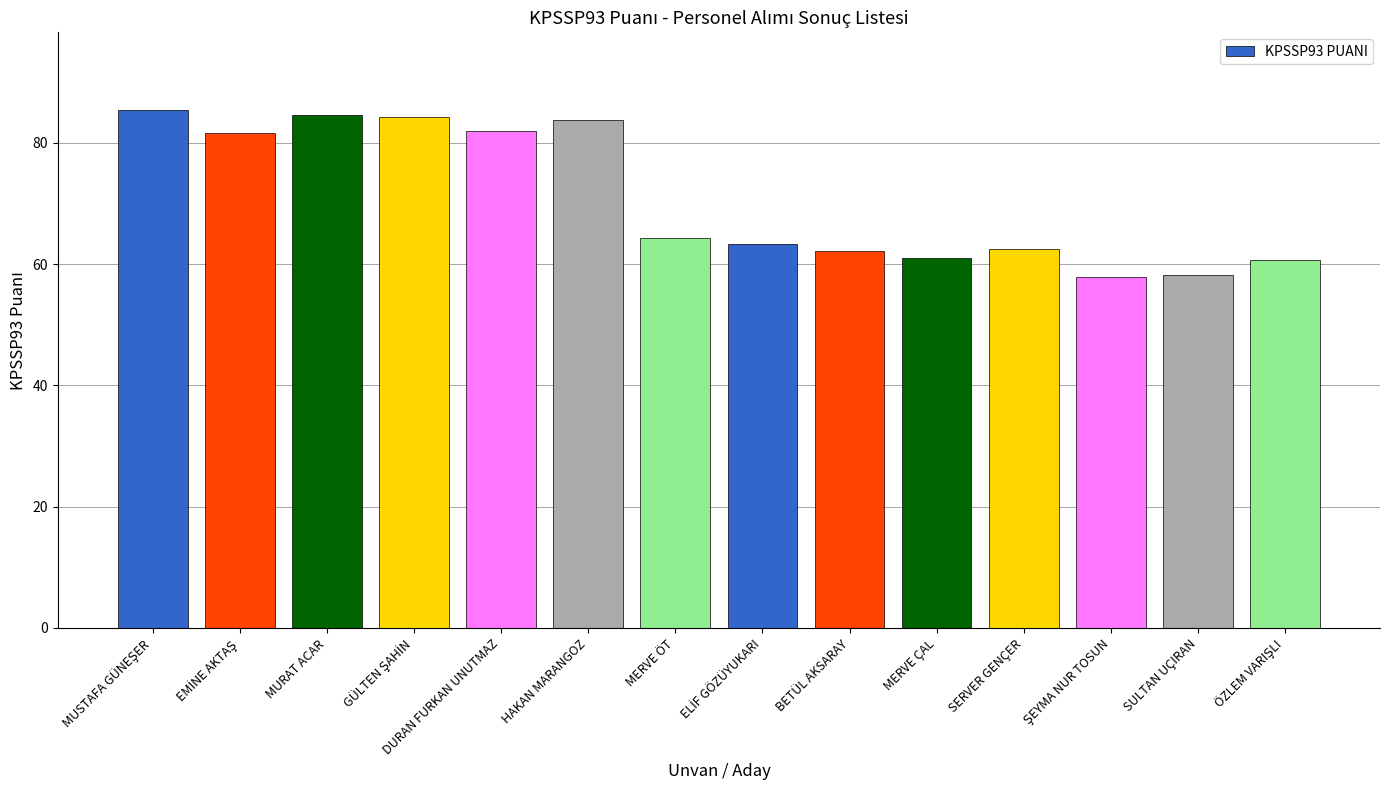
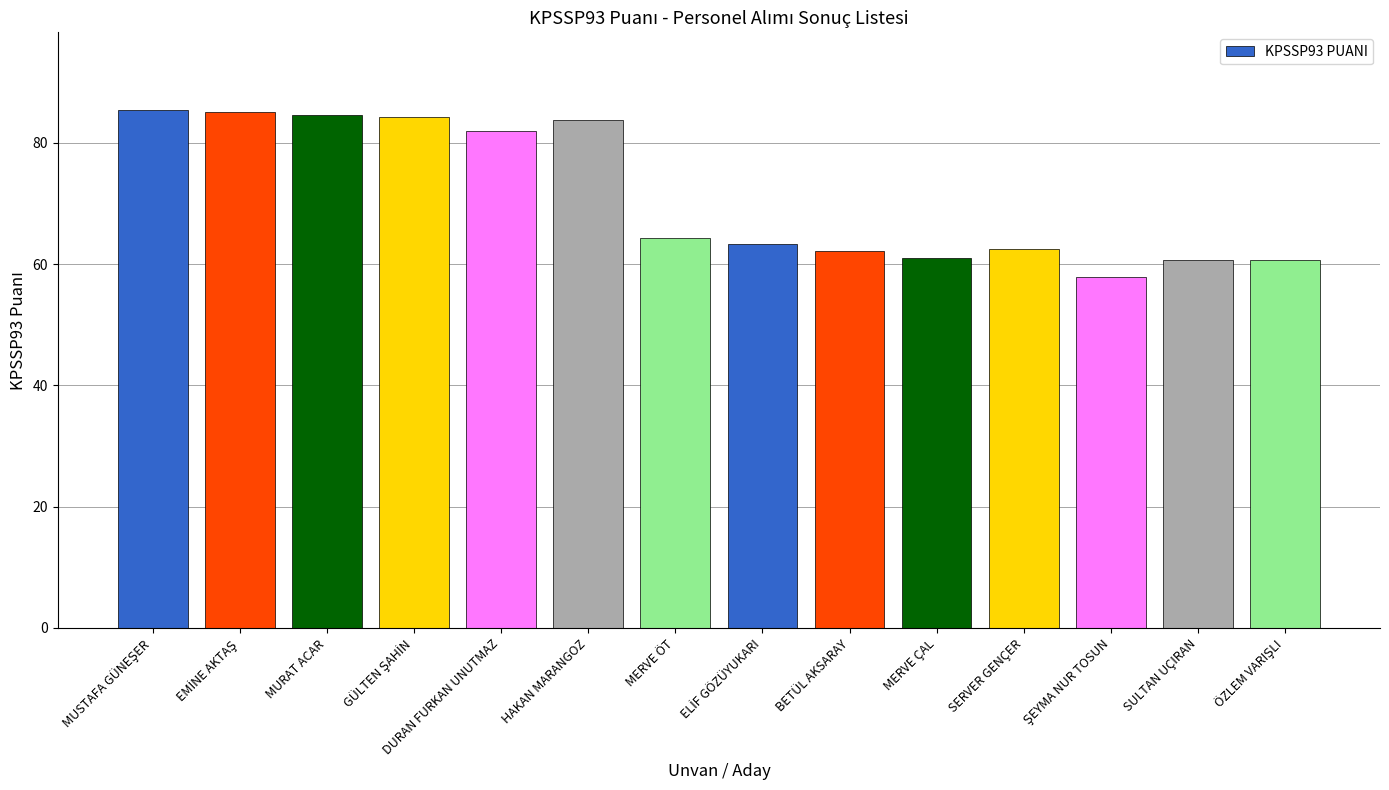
EMİNE AKTAŞ: 82 -> 85
SULTAN UÇIRAN: 58 -> 61
